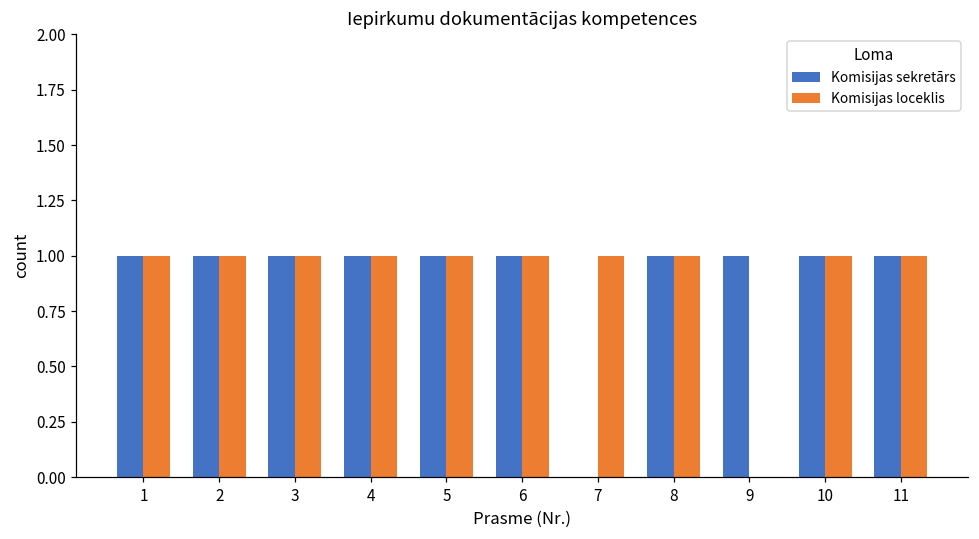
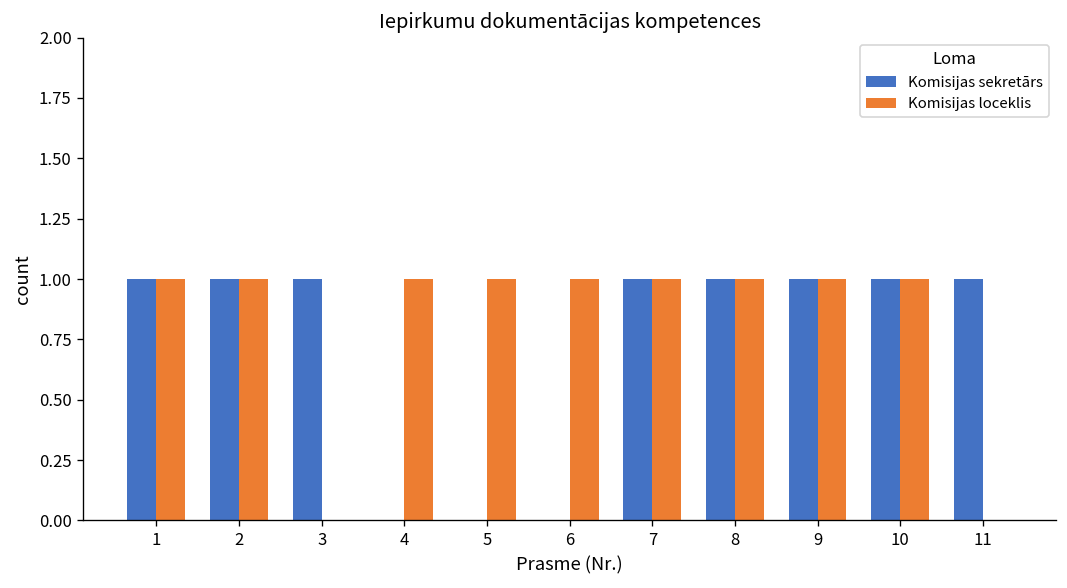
Komisijas loceklis, 3: 1 -> 0
Komisijas sekretārs, 4: 1 -> 0
Komisijas sekretārs, 5: 1 -> 0
Komisijas sekretārs, 6: 1 -> 0
Komisijas sekretārs, 7: 0 -> 1
Komisijas loceklis, 9: 0 -> 1
Komisijas loceklis, 11: 1 -> 0
